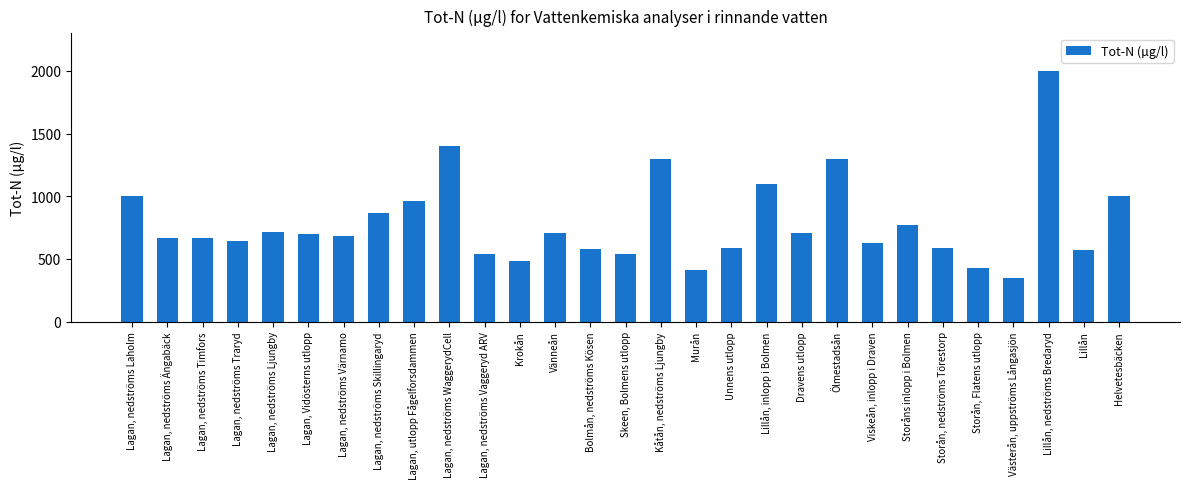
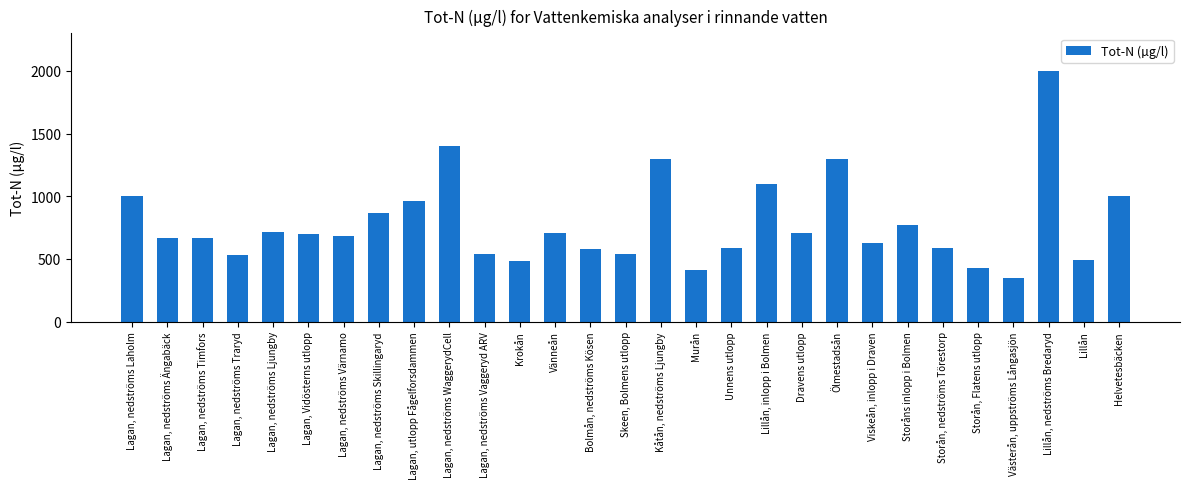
Lagan, nedströms Traryd: 640 -> 530
Lillån: 570 -> 490
